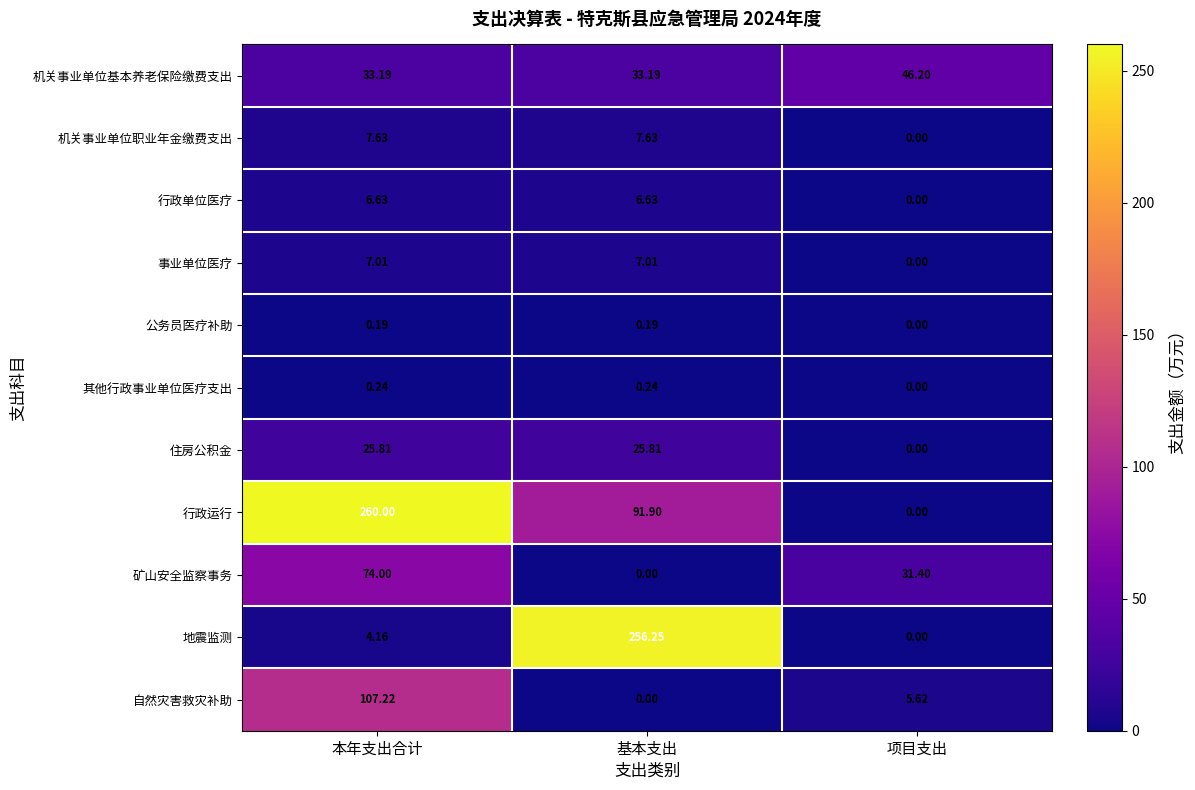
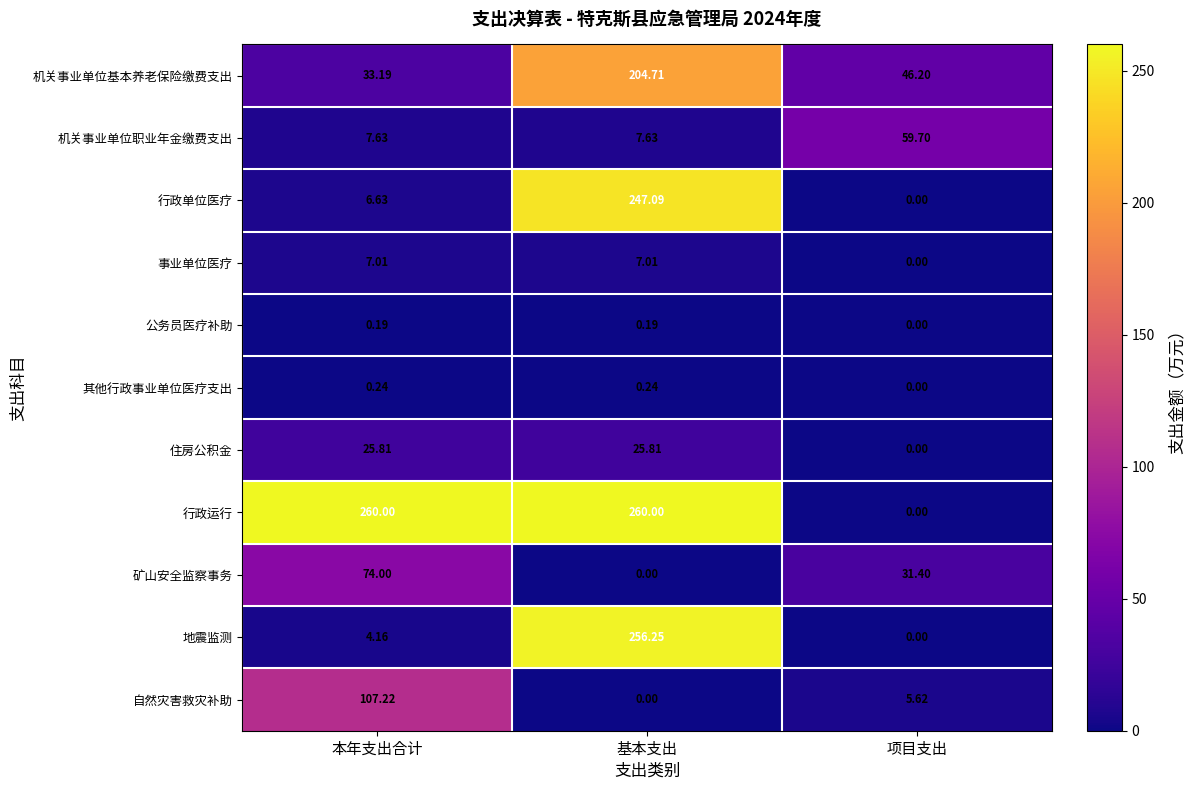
机关事业单位基本养老保险缴费支出, 基本支出: 33.19 -> 204.71
机关事业单位职业年金缴费支出, 项目支出: 0.00 -> 59.70
行政单位医疗, 基本支出: 6.63 -> 247.09
行政运行, 基本支出: 91.90 -> 260.00
